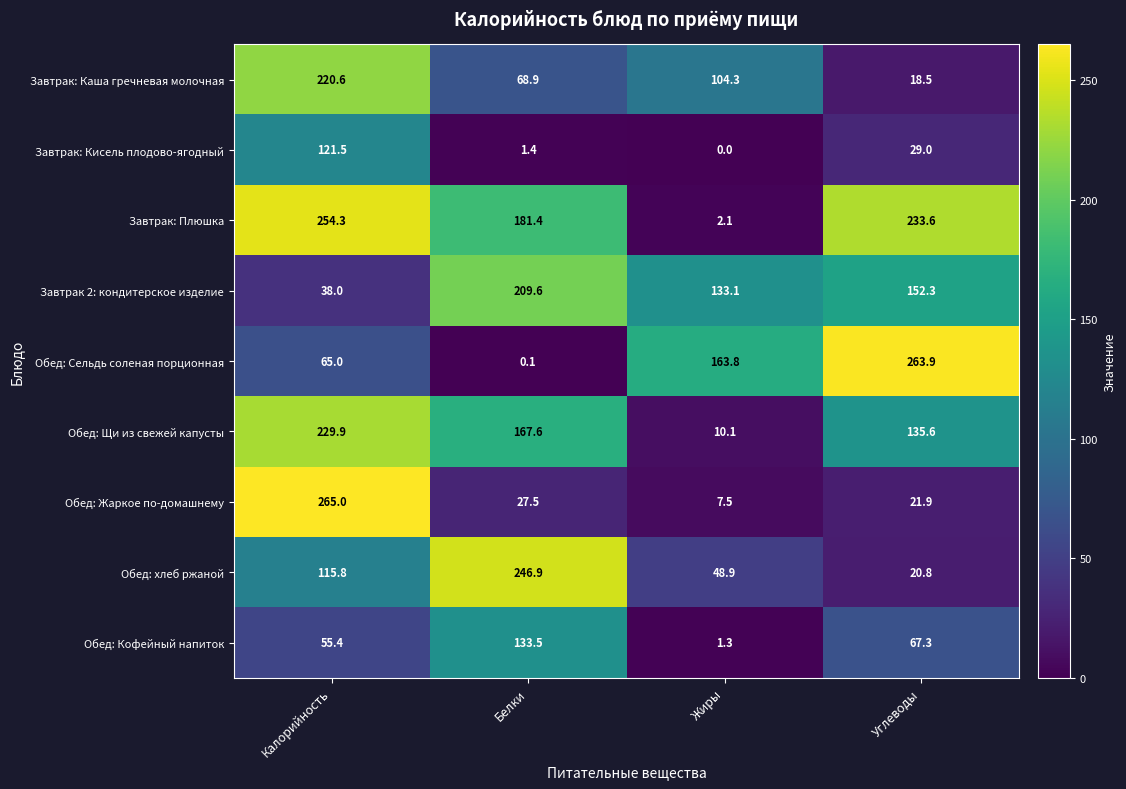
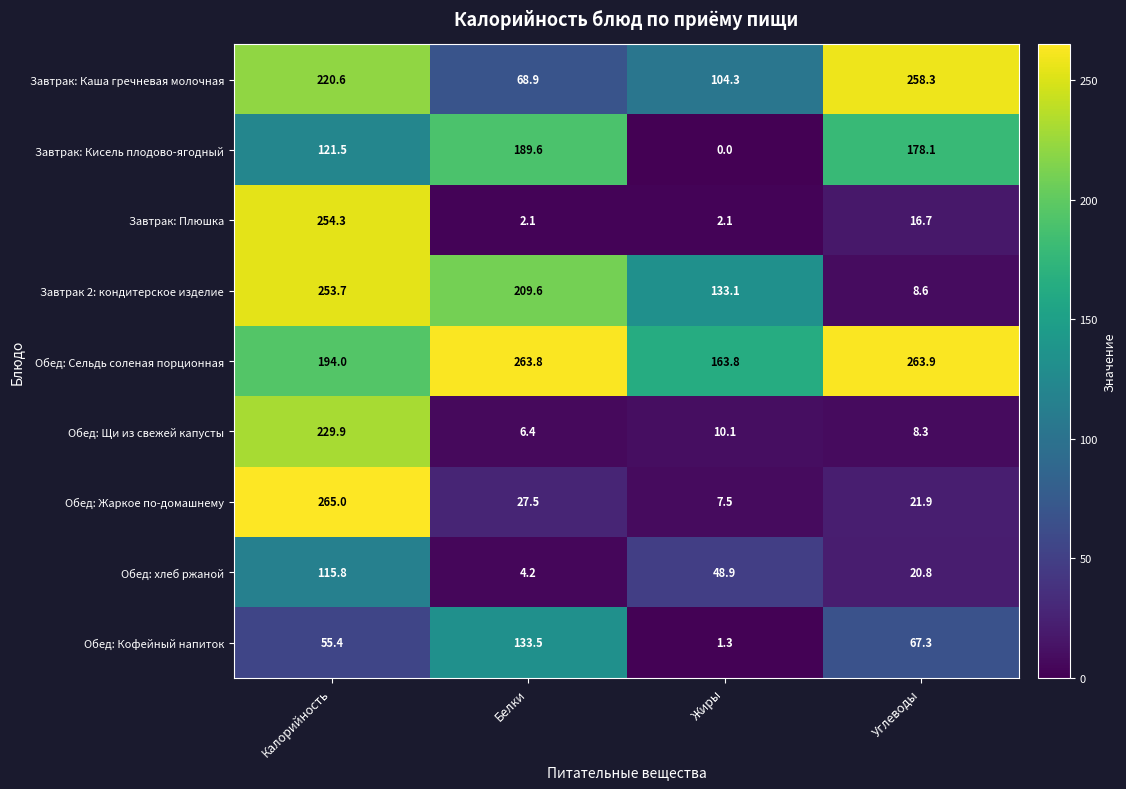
Завтрак: Каша гречневая молочная, Углеводы: 18.5 -> 258.3
Завтрак: Кисель плодово-ягодный, Белки: 1.4 -> 189.6
Завтрак: Кисель плодово-ягодный, Углеводы: 29.0 -> 178.1
Завтрак: Плюшка, Белки: 181.4 -> 2.1
Завтрак: Плюшка, Углеводы: 233.6 -> 16.7
Завтрак 2: кондитерское изделие, Калорийность: 38.0 -> 253.7
Завтрак 2: кондитерское изделие, Углеводы: 152.3 -> 8.6
Обед: Сельдь соленая порционная, Калорийность: 65.0 -> 194.0
Обед: Сельдь соленая порционная, Белки: 0.1 -> 263.8
Обед: Щи из свежей капусты, Белки: 167.6 -> 6.4
Обед: Щи из свежей капусты, Углеводы: 135.6 -> 8.3
Обед: хлеб ржаной, Белки: 246.9 -> 4.2
